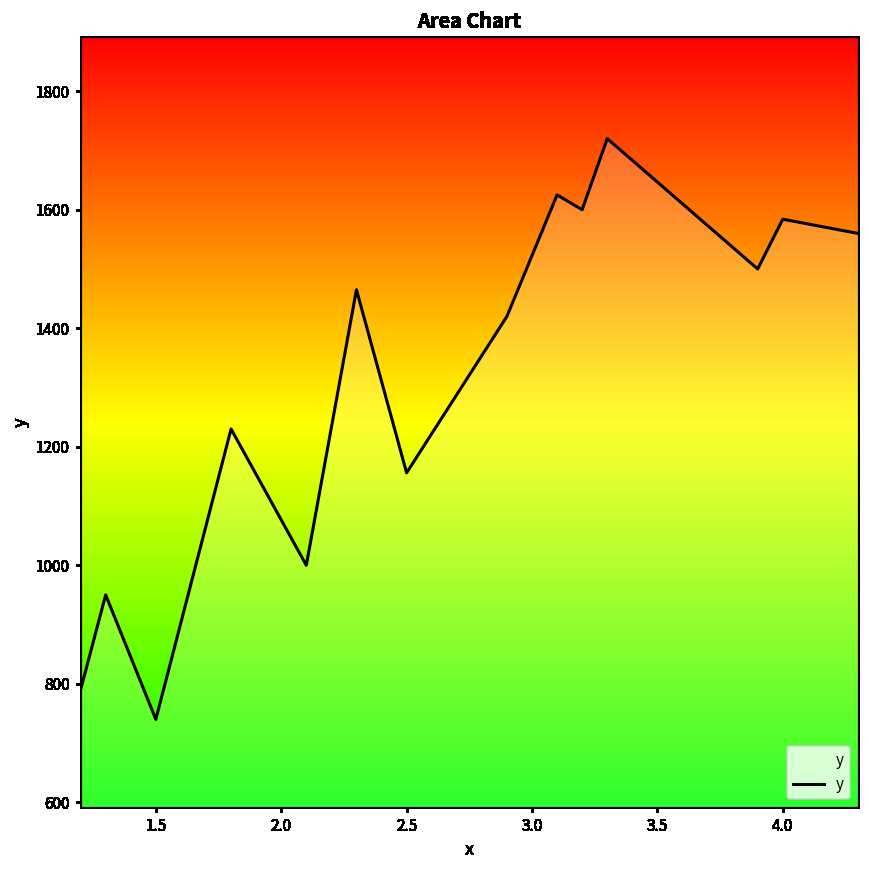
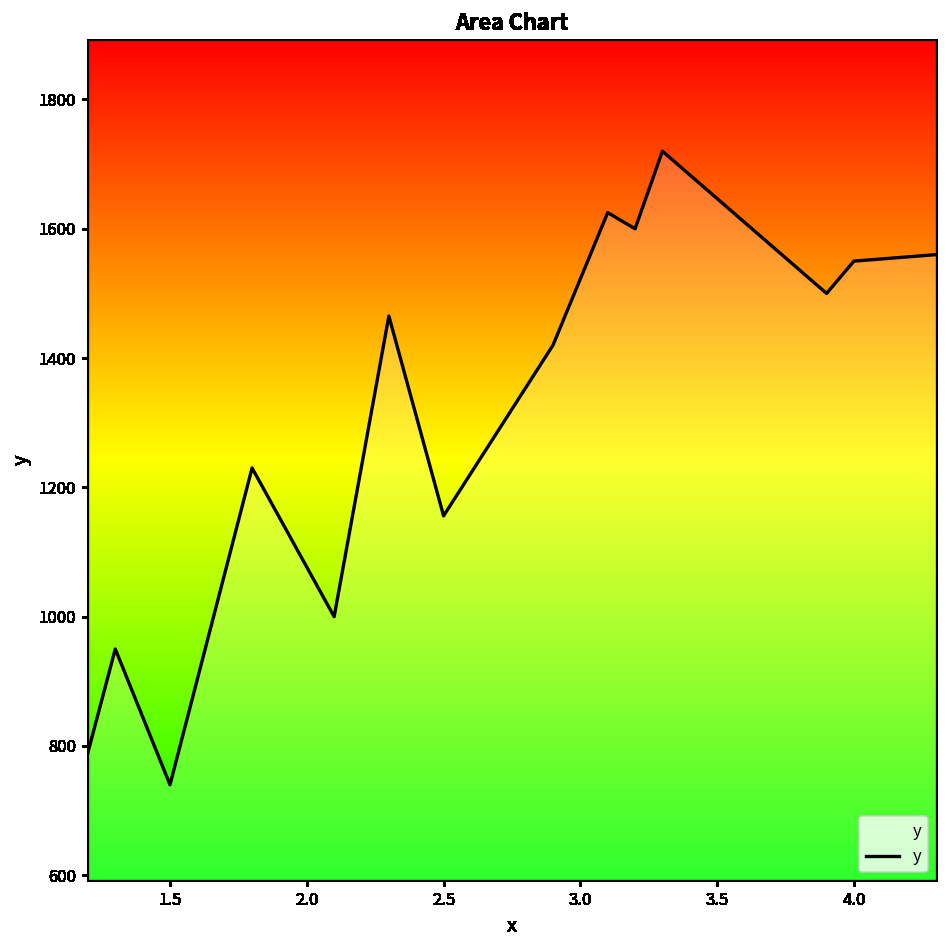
4.0: 1580 -> 1550
